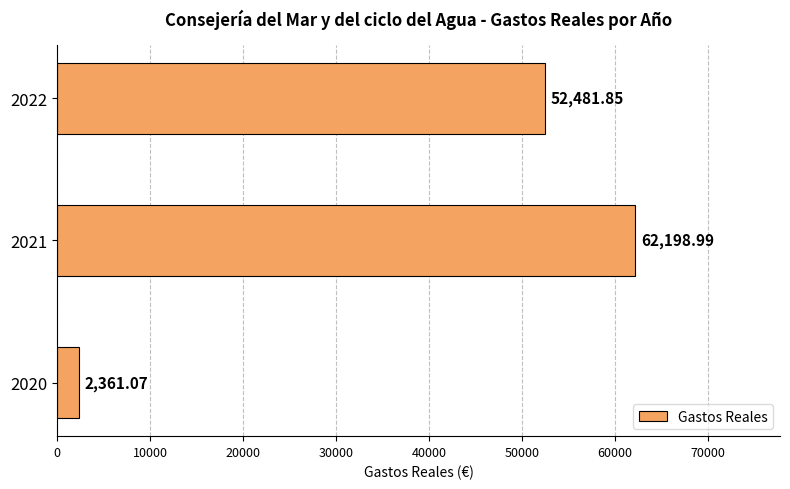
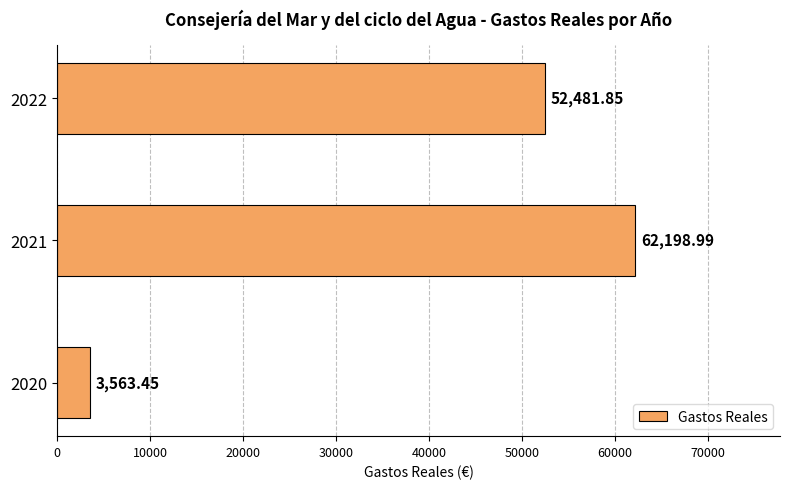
2020: 2,361.07 -> 3,563.45
